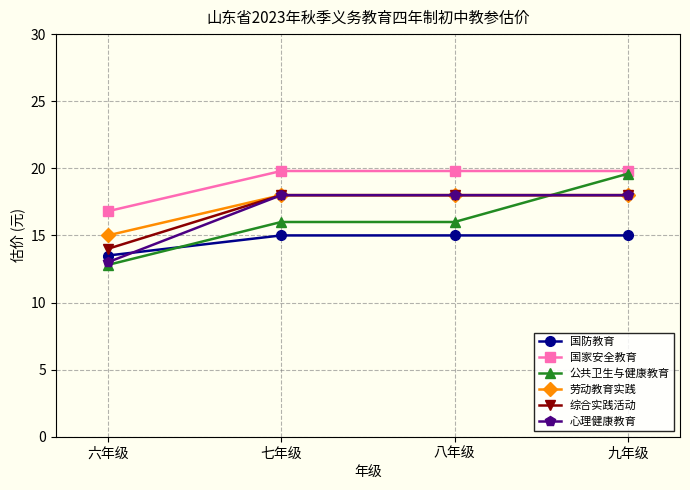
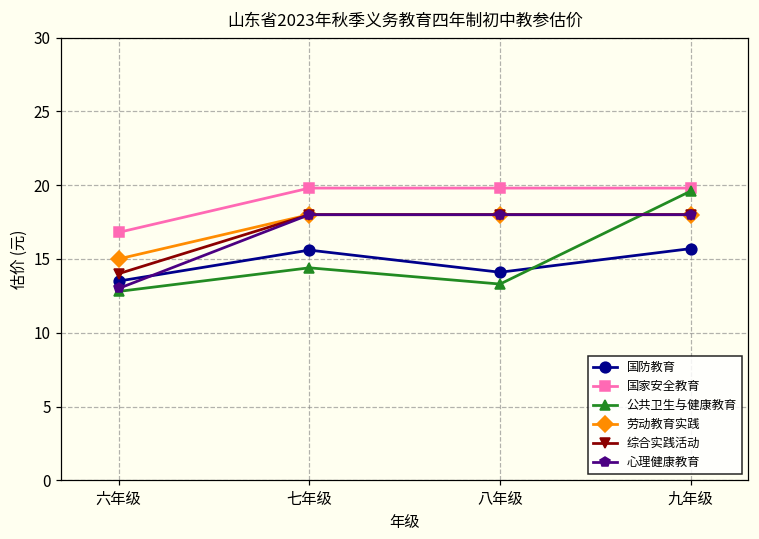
国防教育, 七年级: 15.0 -> 15.6
公共卫生与健康教育, 七年级: 16.0 -> 14.4
国防教育, 八年级: 15.0 -> 14.1
公共卫生与健康教育, 八年级: 16.0 -> 13.3
国防教育, 九年级: 15.0 -> 15.7
